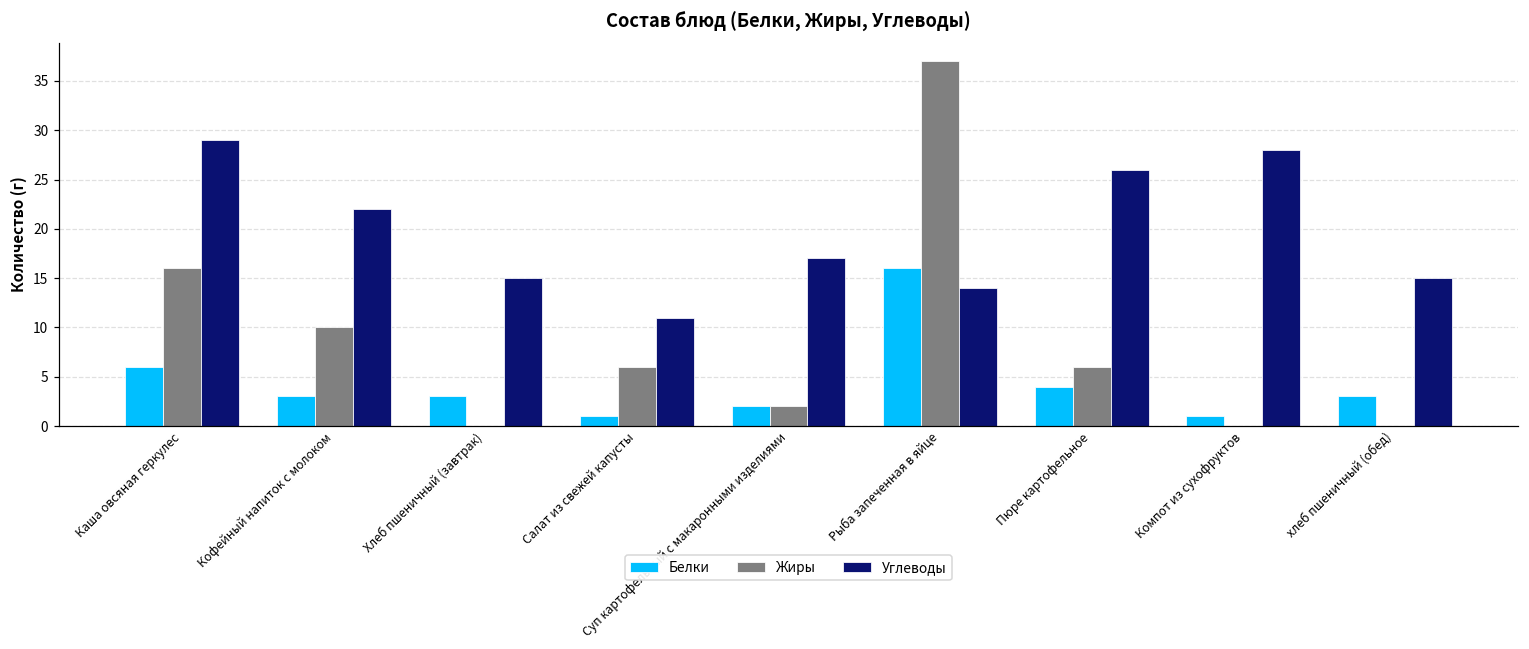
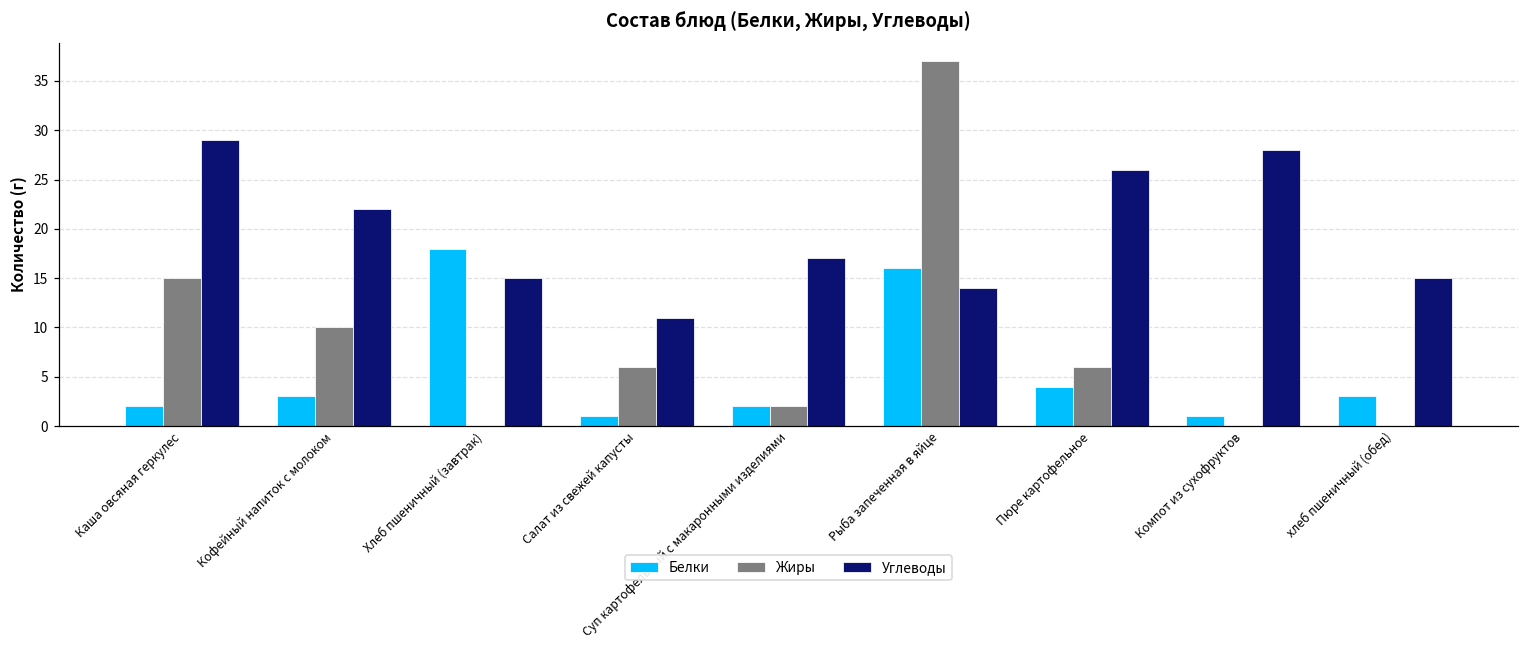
Белки, Каша овсяная геркулес: 6 -> 2
Жиры, Каша овсяная геркулес: 16 -> 15
Белки, Хлеб пшеничный (завтрак): 3 -> 18
